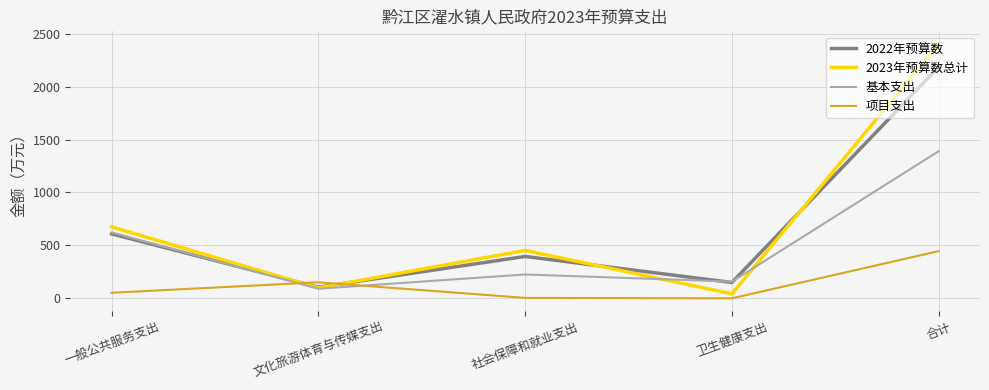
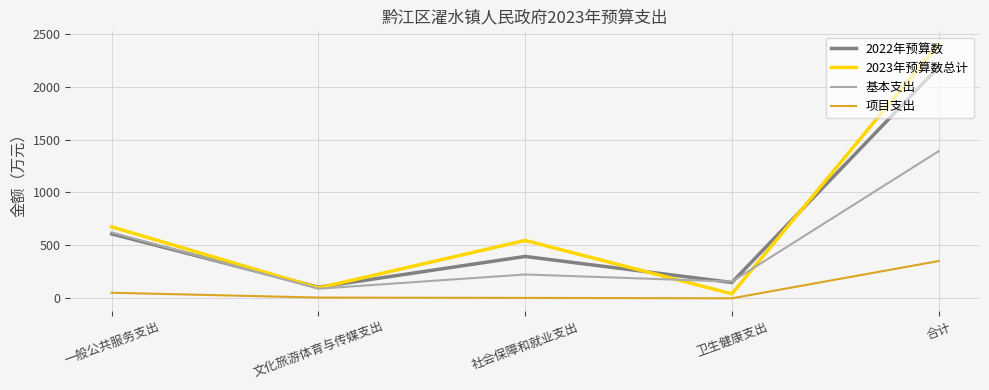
项目支出, 文化旅游体育与传媒支出: 150 -> 10
2023年预算数总计, 社会保障和就业支出: 450 -> 550
项目支出, 合计: 450 -> 350
